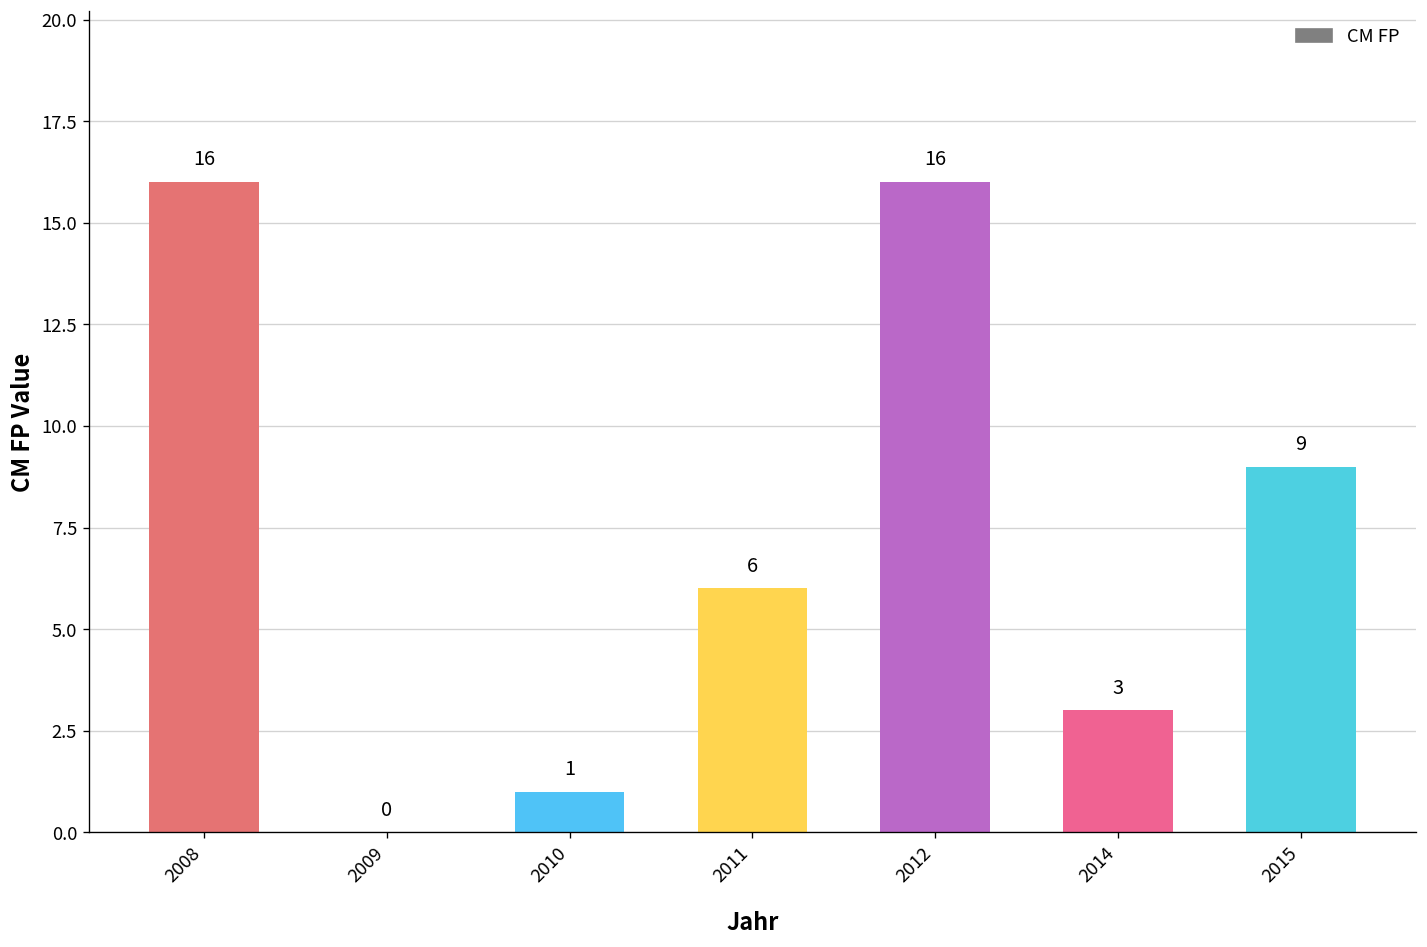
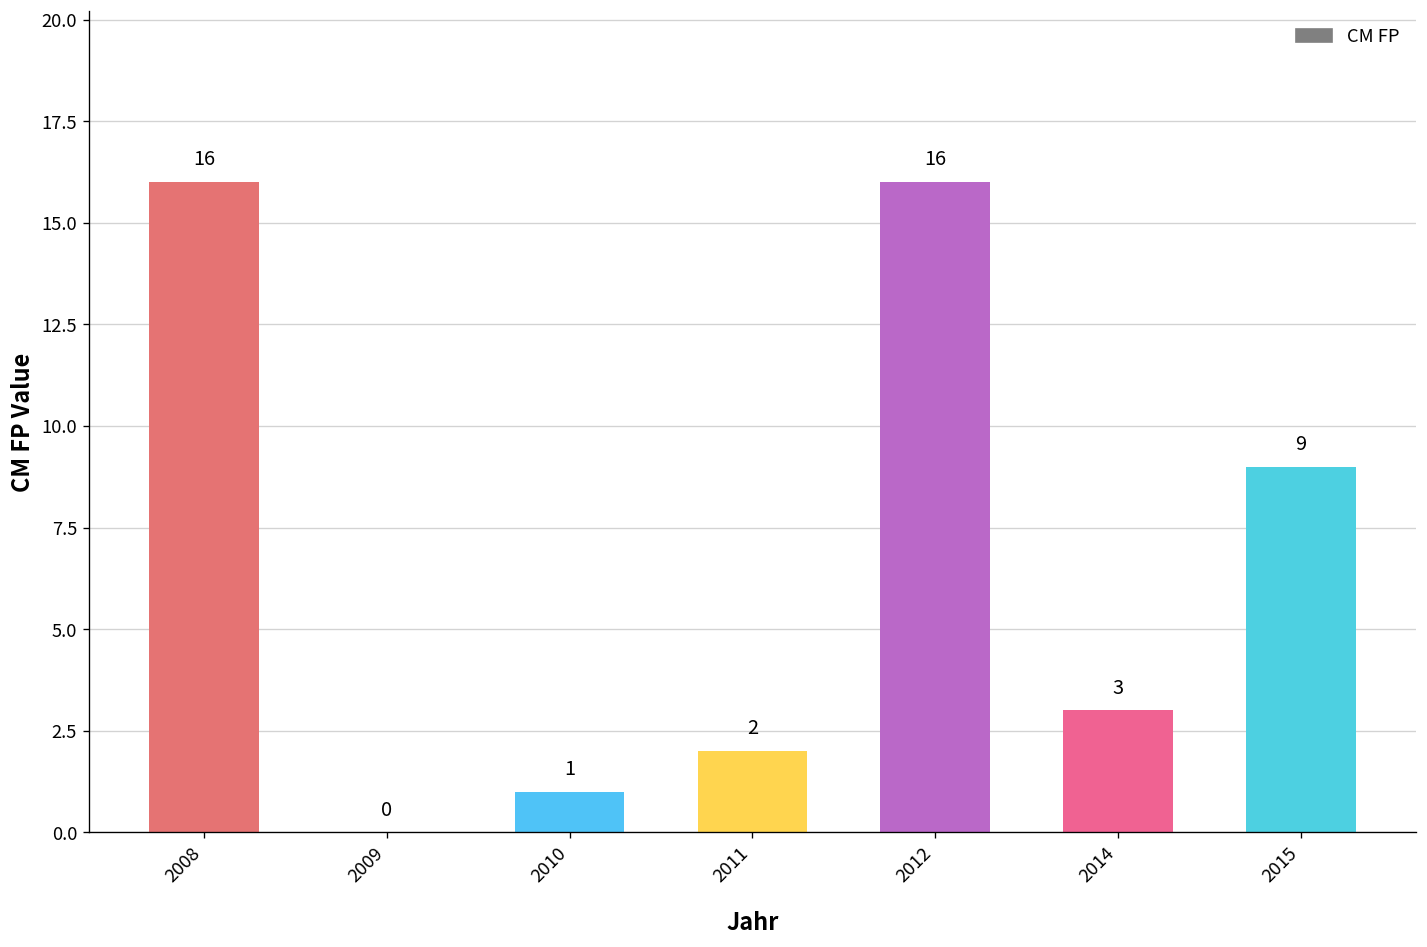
2011: 6 -> 2
